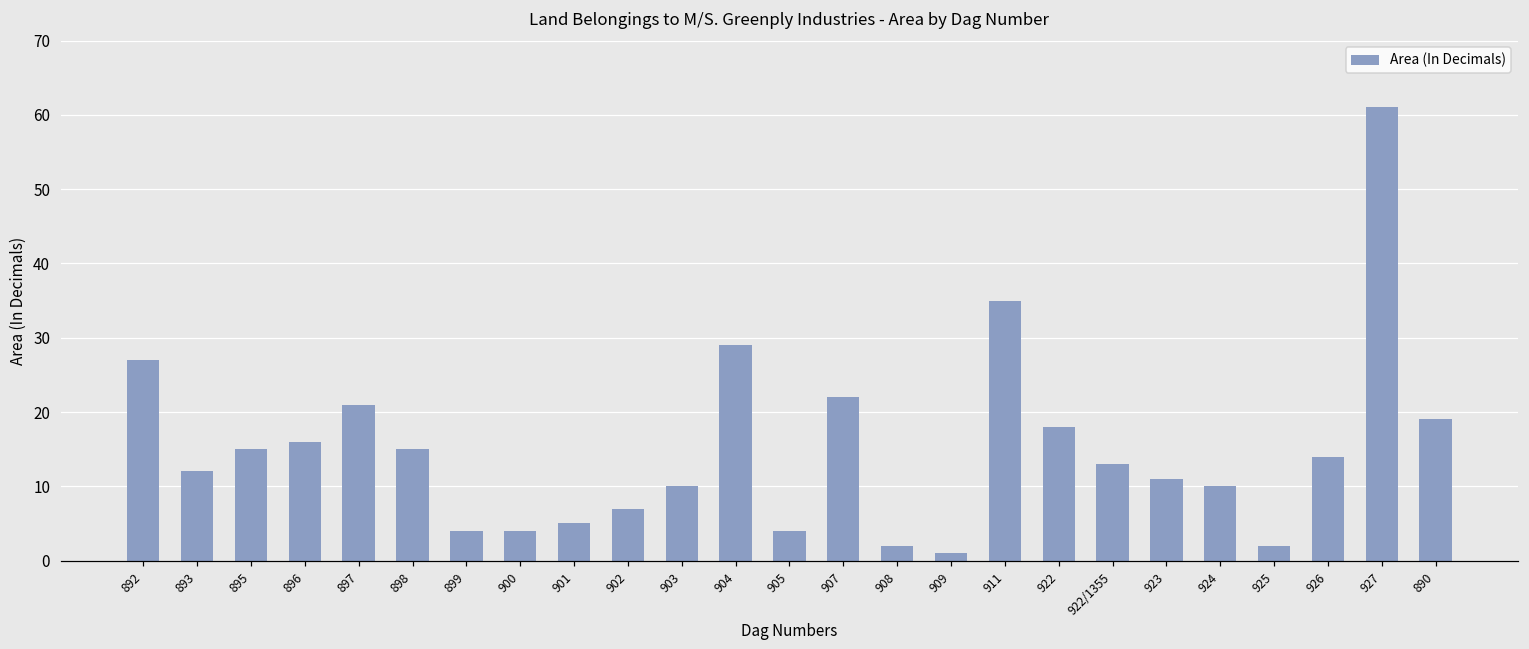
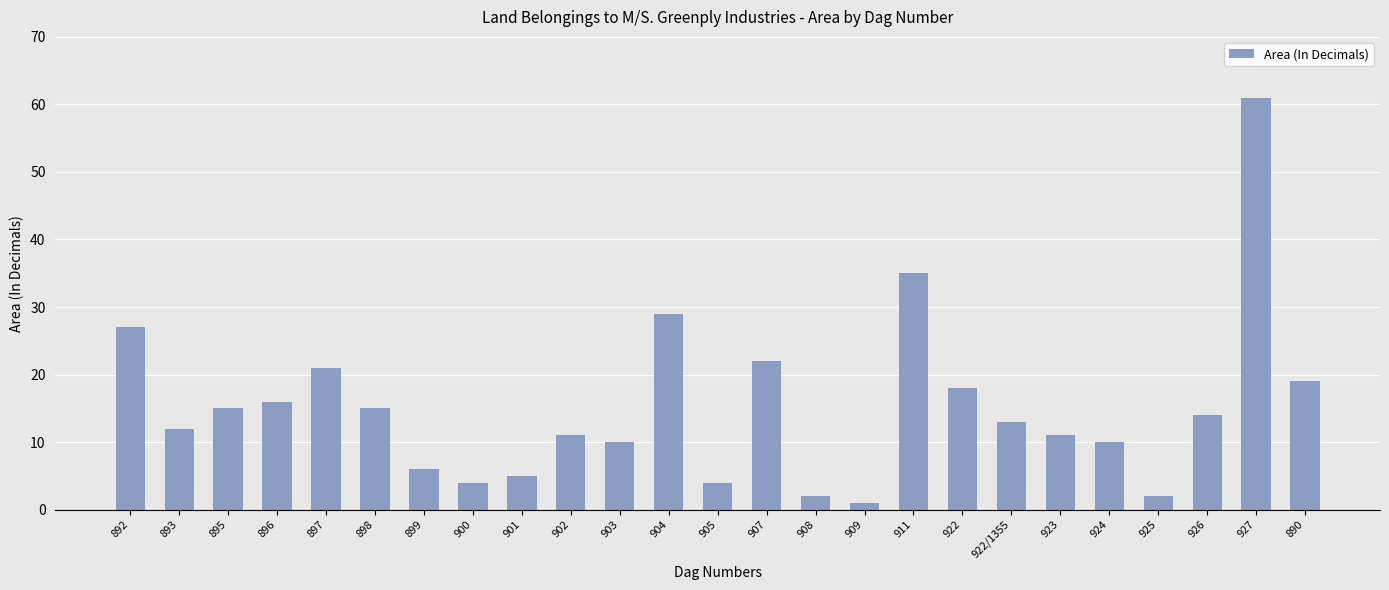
899: 4 -> 6
902: 7 -> 11
